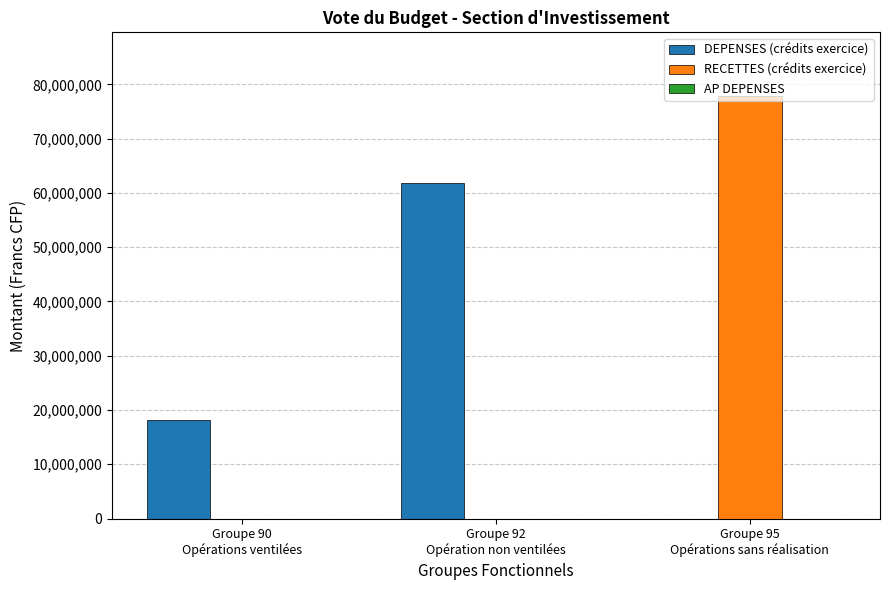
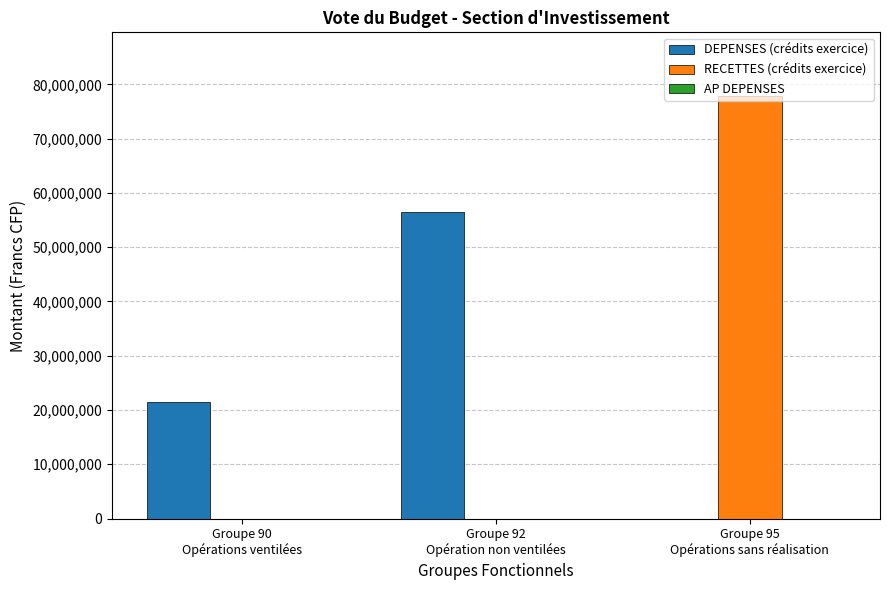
DEPENSES (crédits exercice), Groupe 90 Opérations ventilées: 18,000,000 -> 22,000,000
DEPENSES (crédits exercice), Groupe 92 Opération non ventilées: 62,000,000 -> 56,000,000
